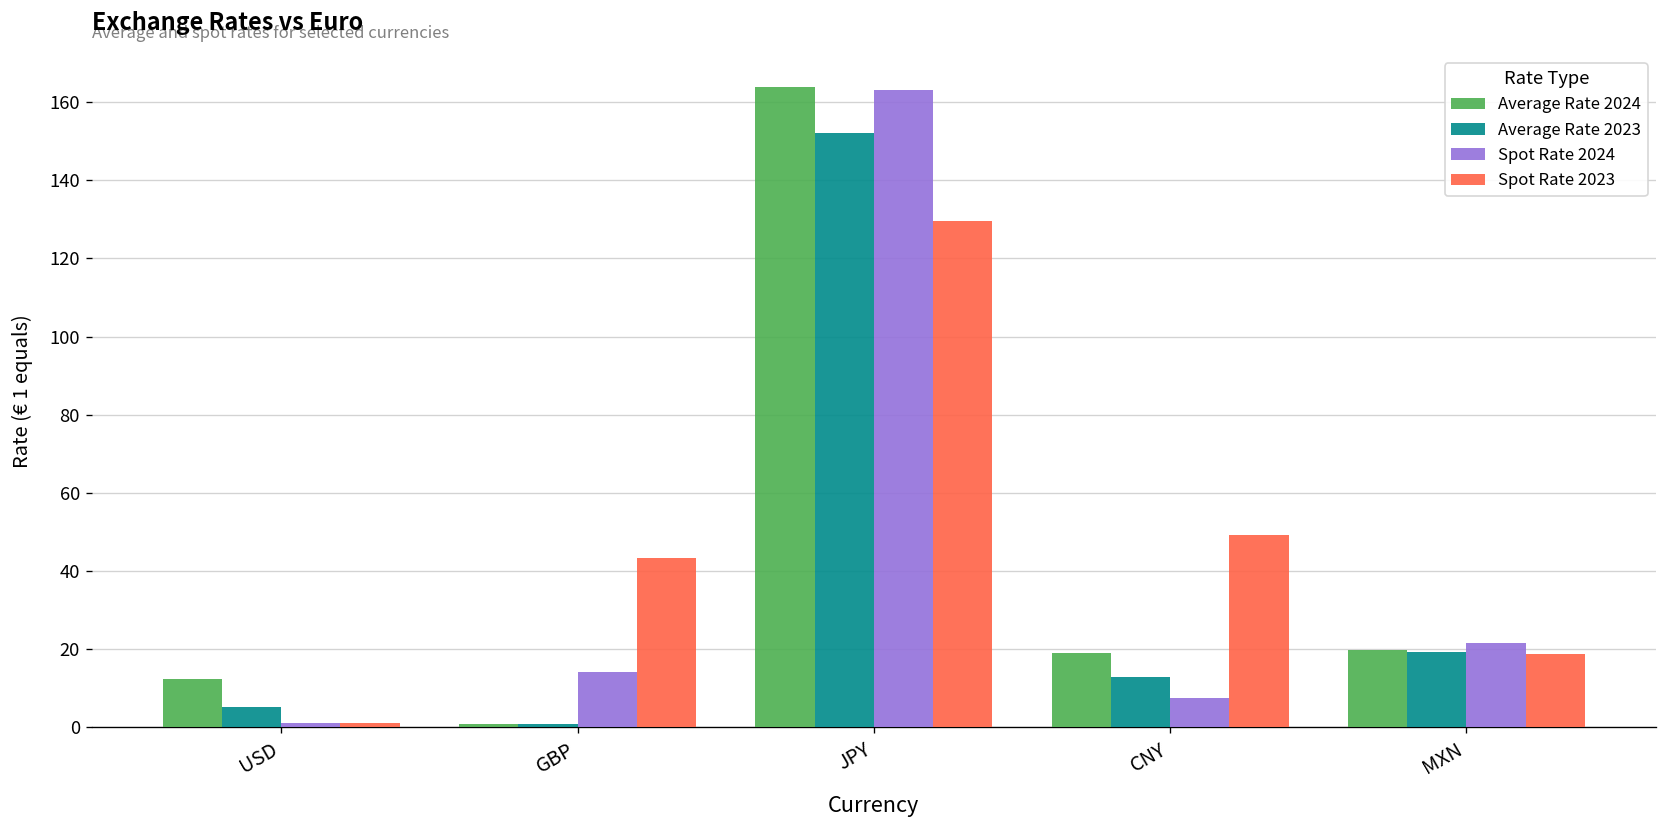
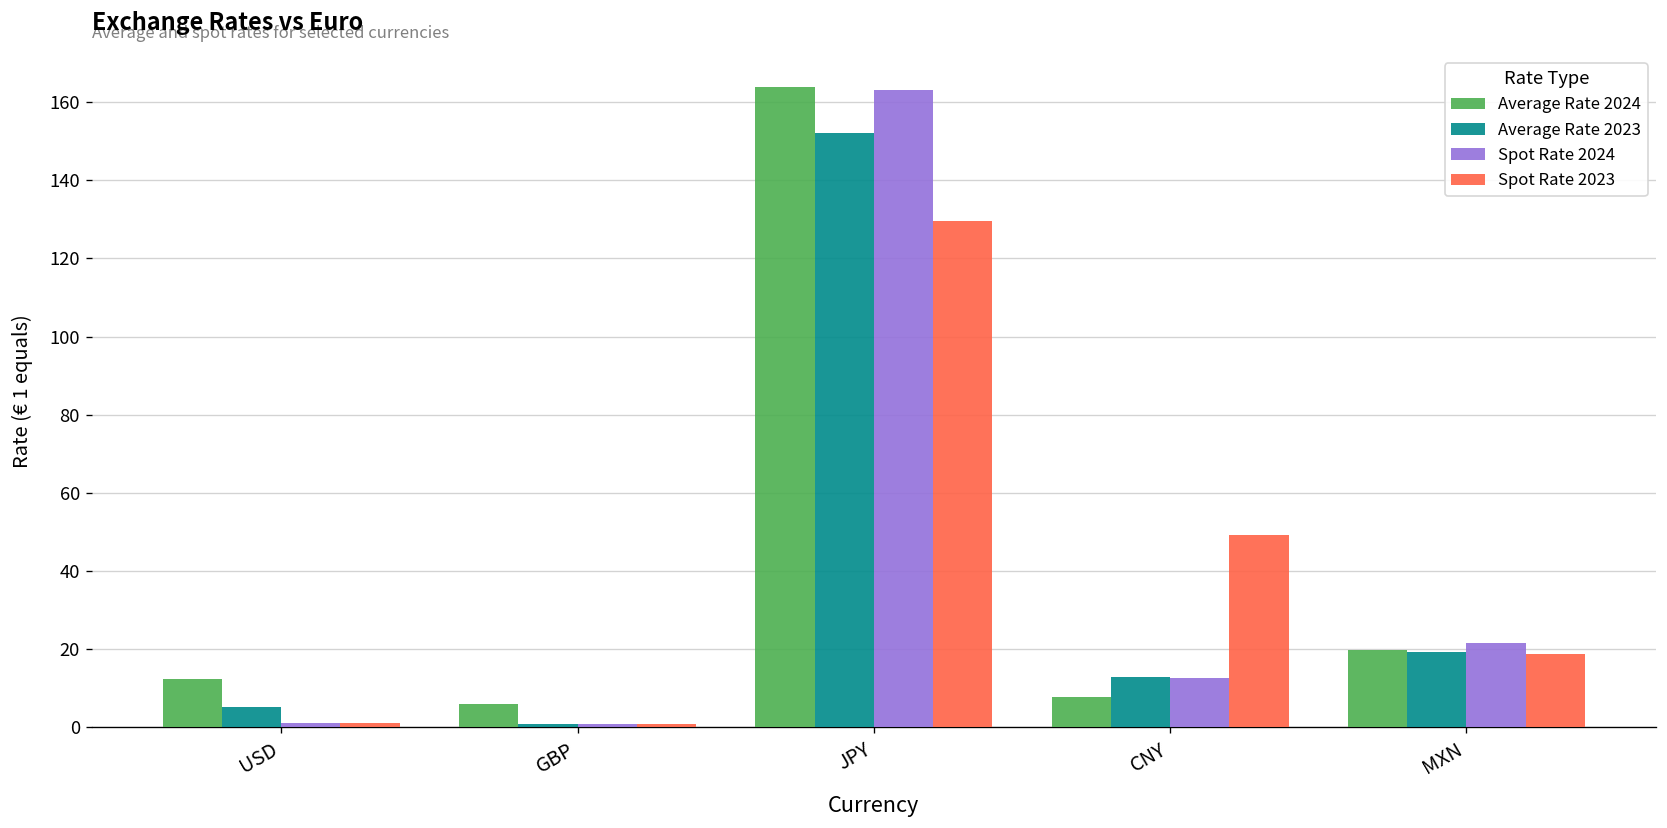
Average Rate 2024, GBP: 1 -> 6
Spot Rate 2024, GBP: 14 -> 1
Spot Rate 2023, GBP: 43 -> 1
Average Rate 2024, CNY: 19 -> 8
Spot Rate 2024, CNY: 8 -> 13
